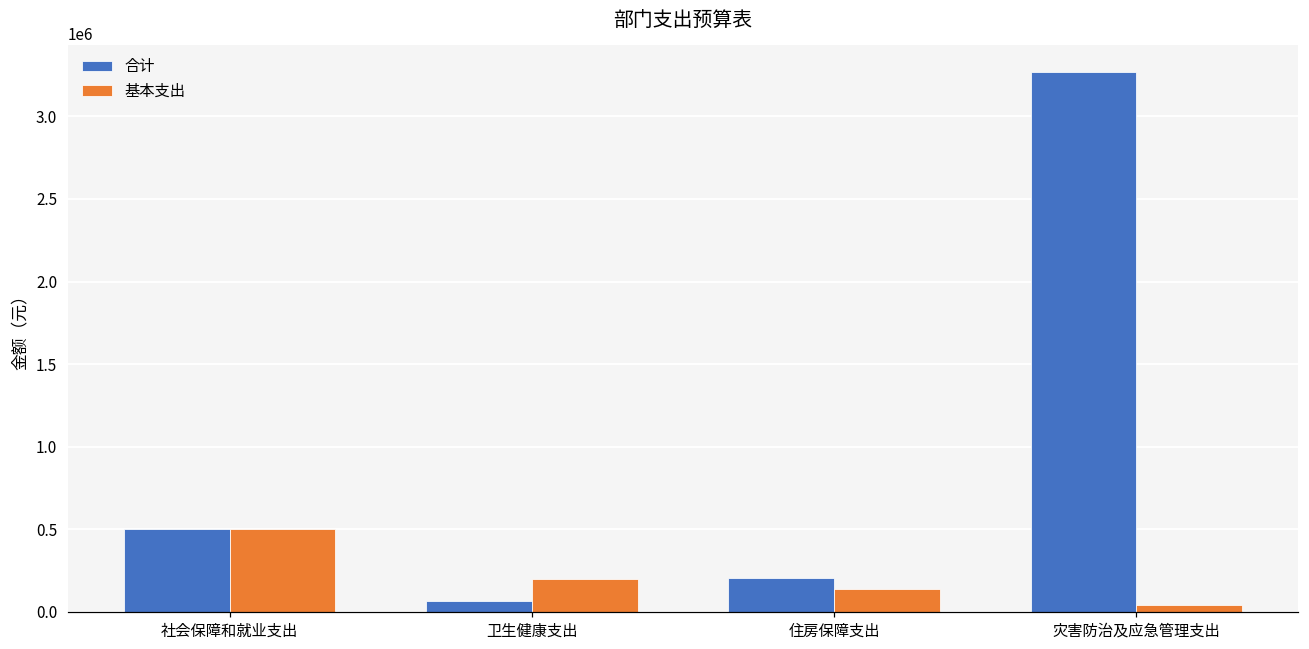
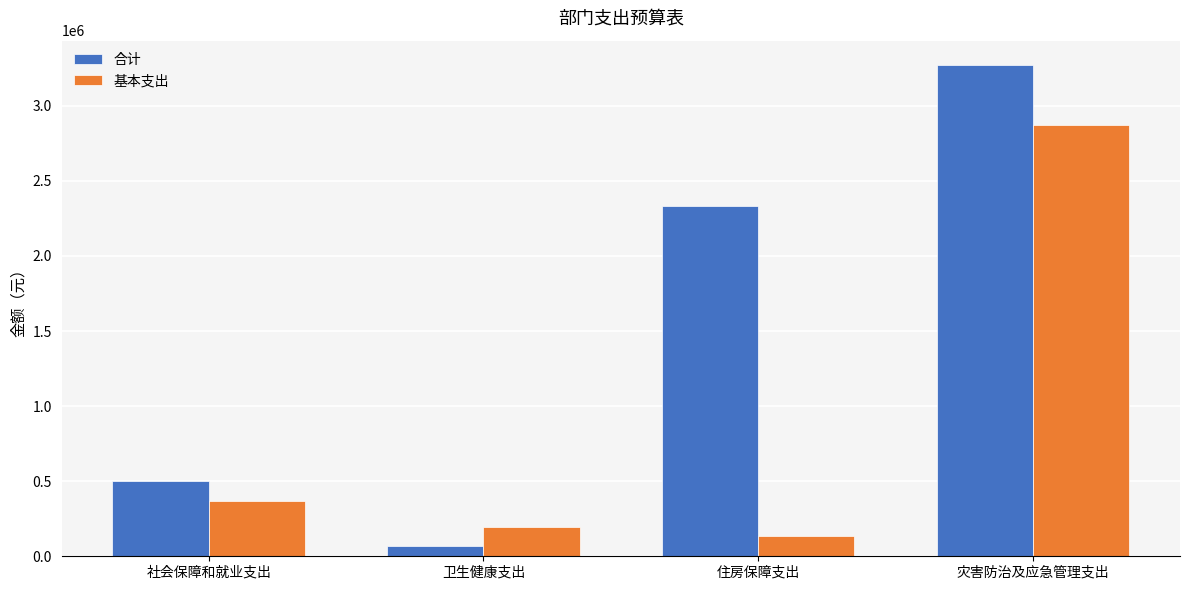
基本支出, 社会保障和就业支出: 500000 -> 370000
合计, 住房保障支出: 210000 -> 2330000
基本支出, 灾害防治及应急管理支出: 40000 -> 2870000
